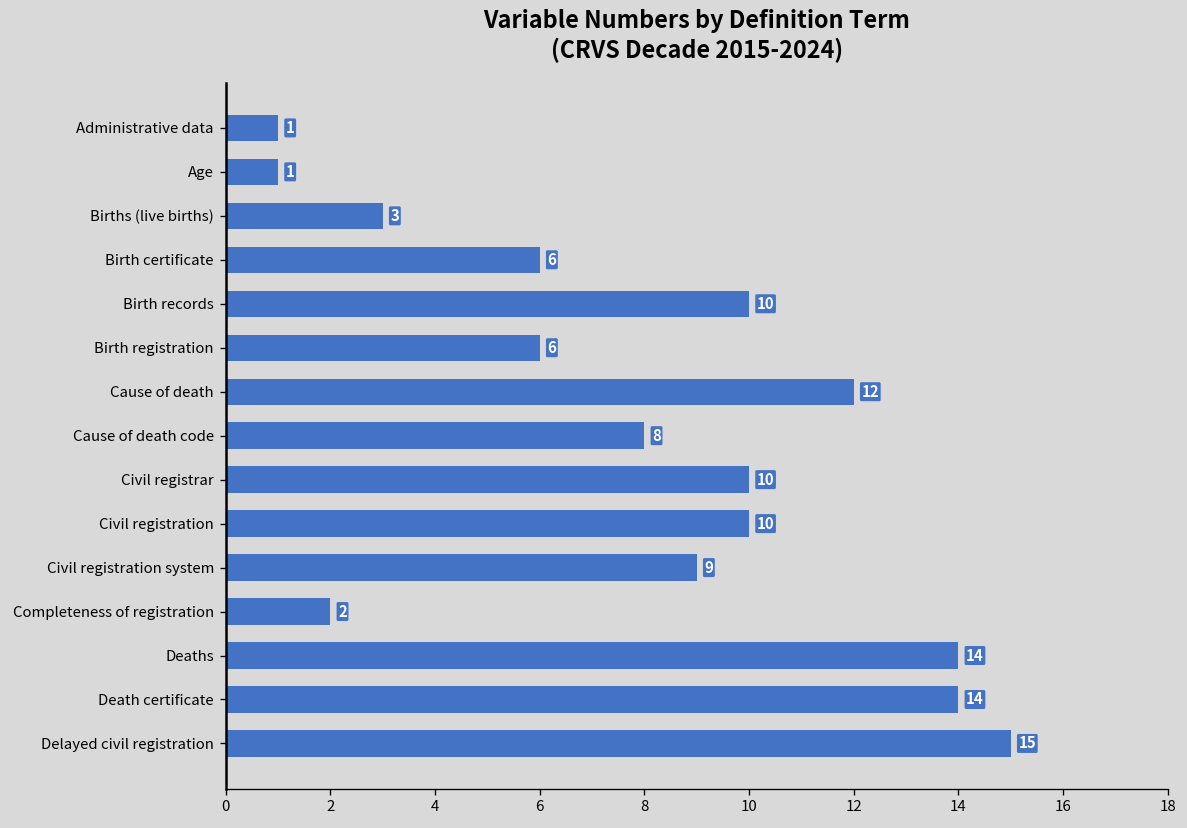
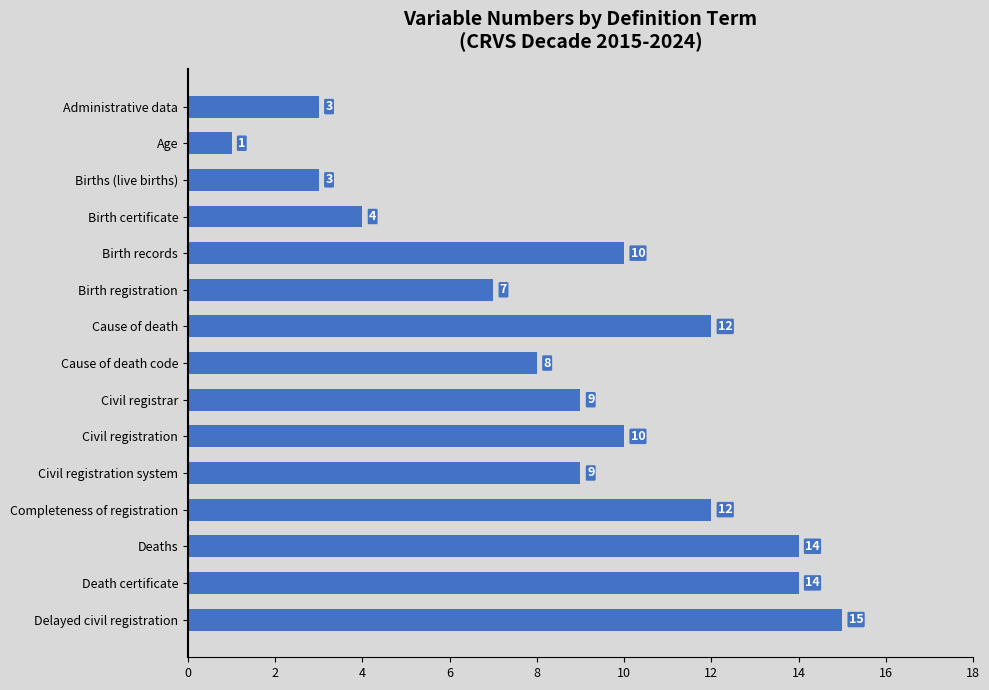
Administrative data: 1 -> 3
Birth certificate: 6 -> 4
Birth registration: 6 -> 7
Civil registrar: 10 -> 9
Completeness of registration: 2 -> 12
